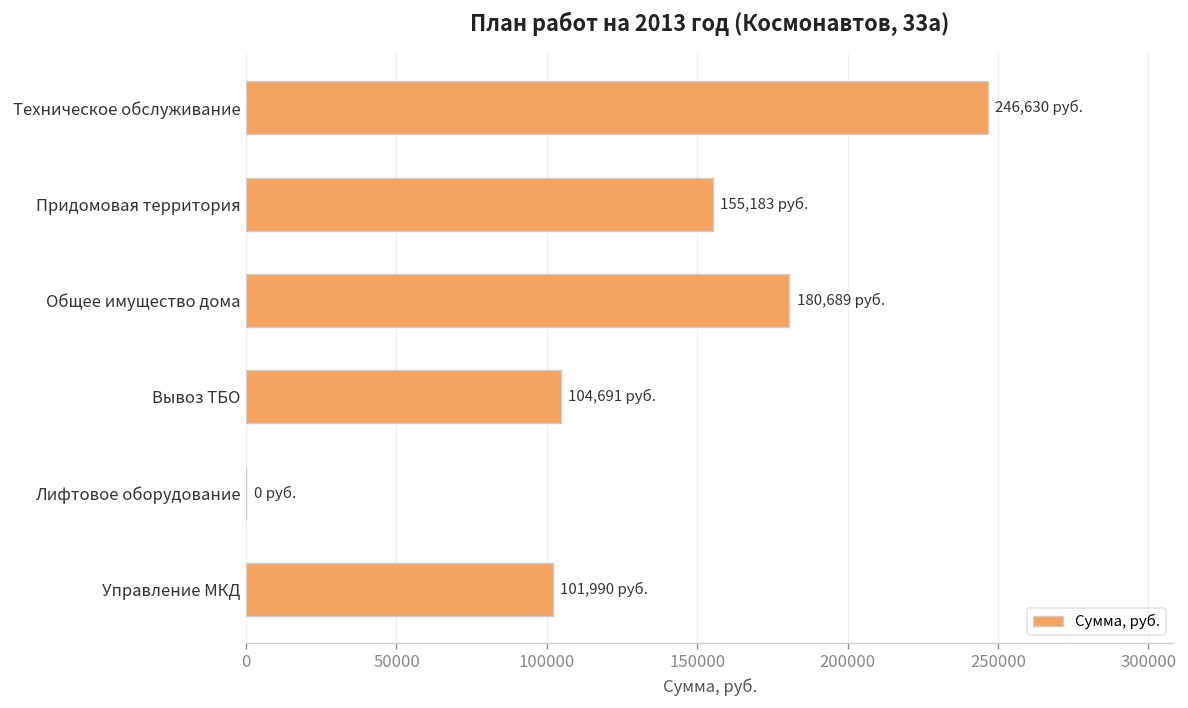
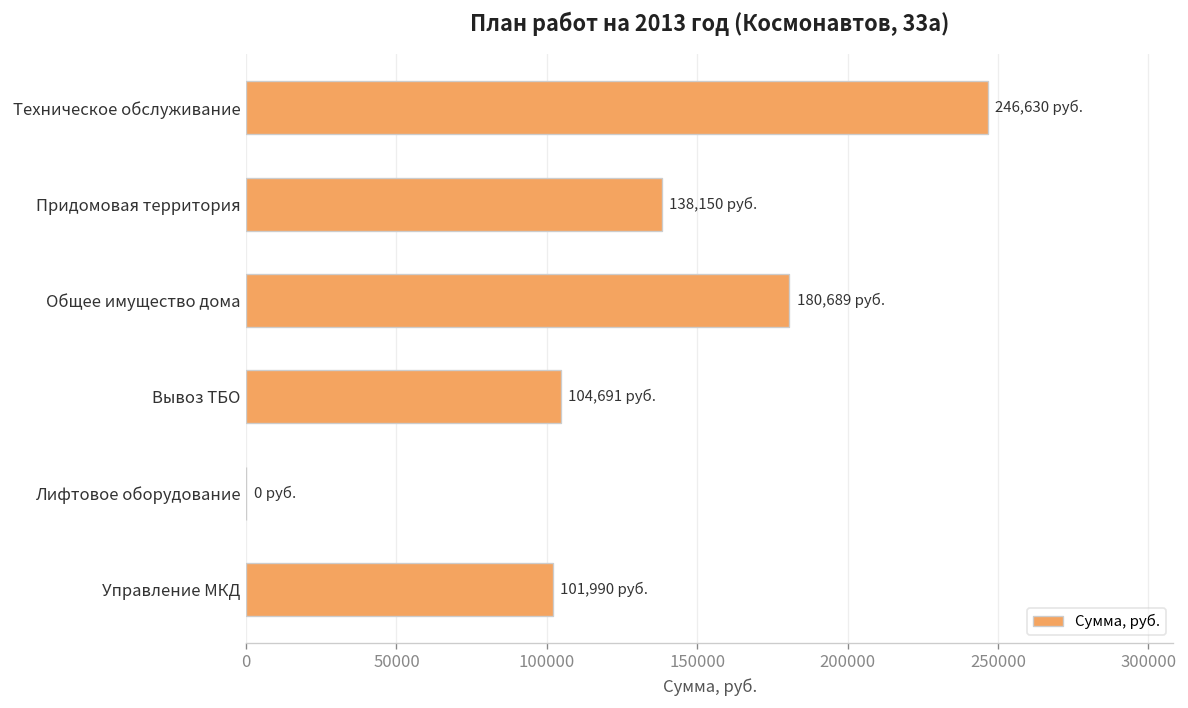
Придомовая территория: 155,183 -> 138,150
